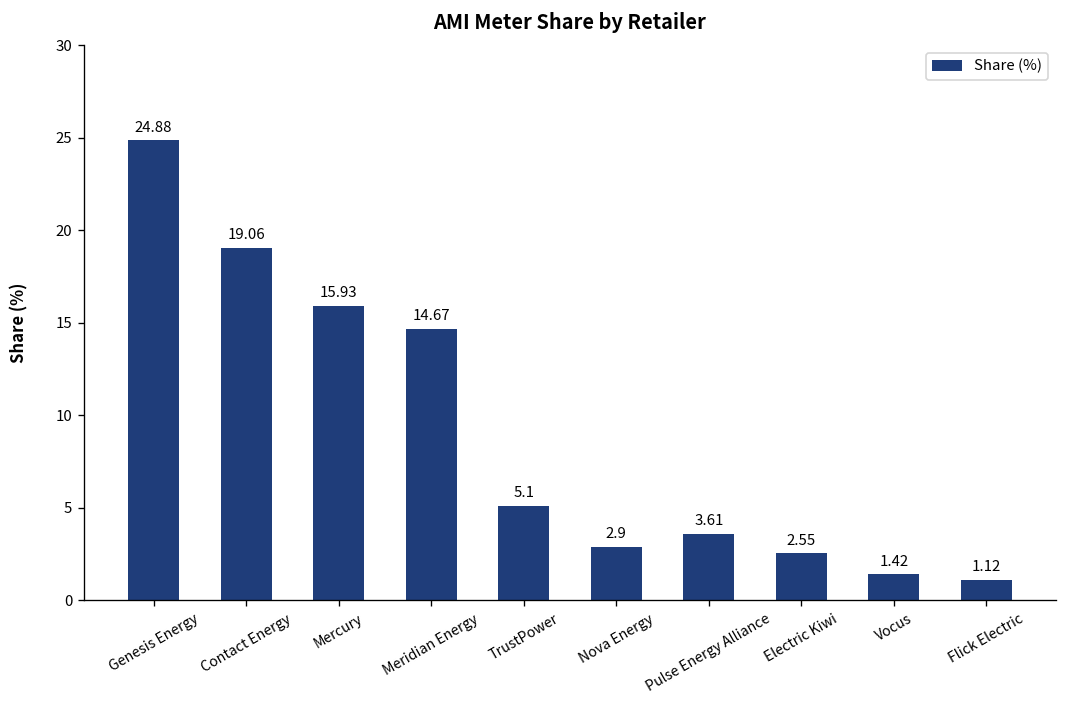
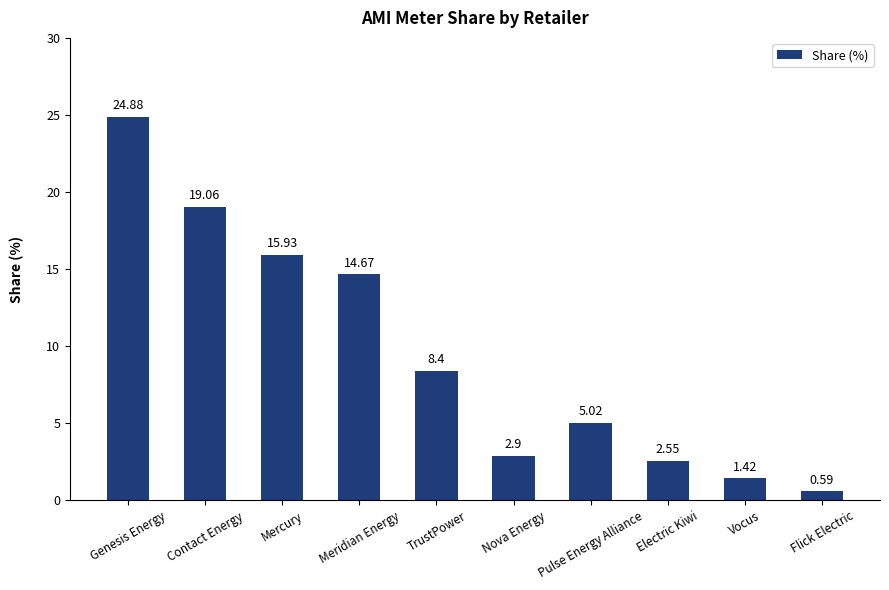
TrustPower: 5.1 -> 8.4
Pulse Energy Alliance: 3.61 -> 5.02
Flick Electric: 1.12 -> 0.59
